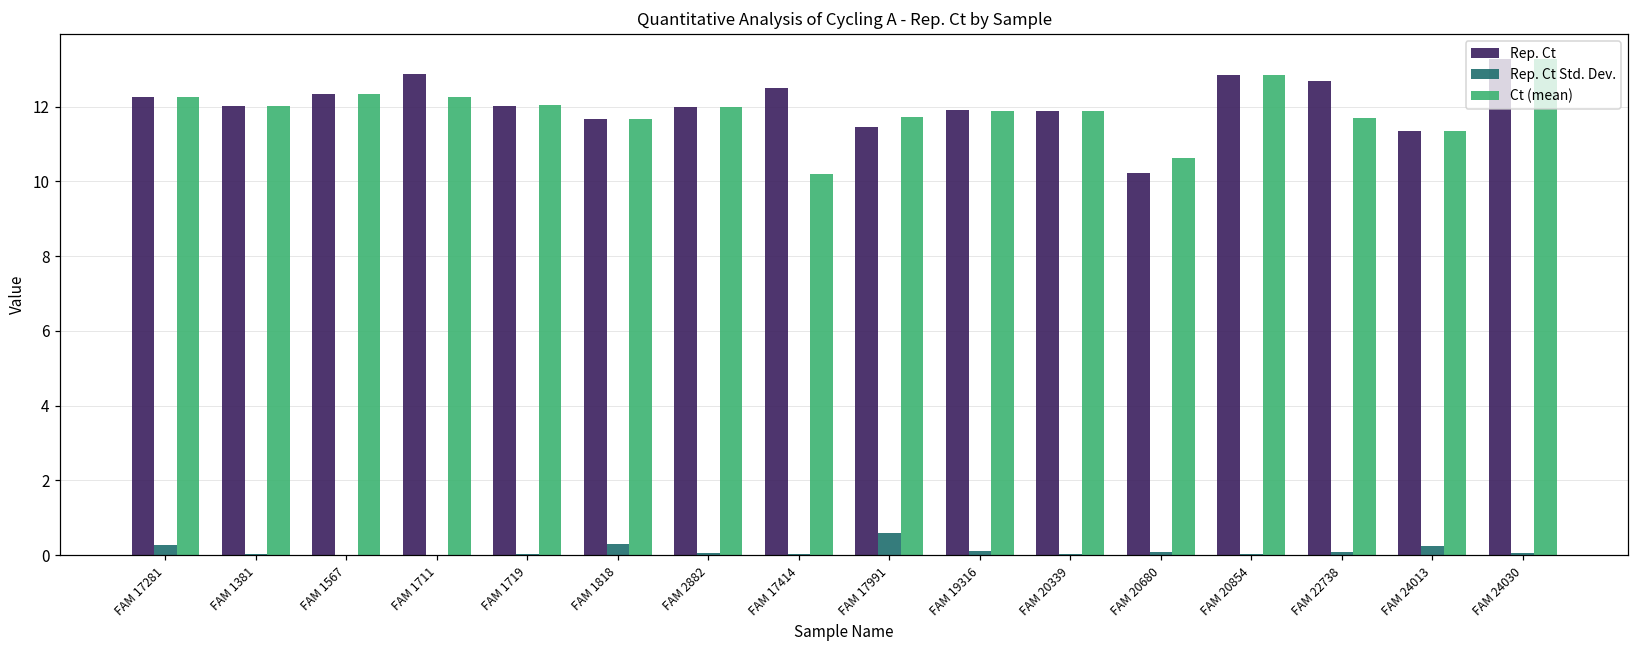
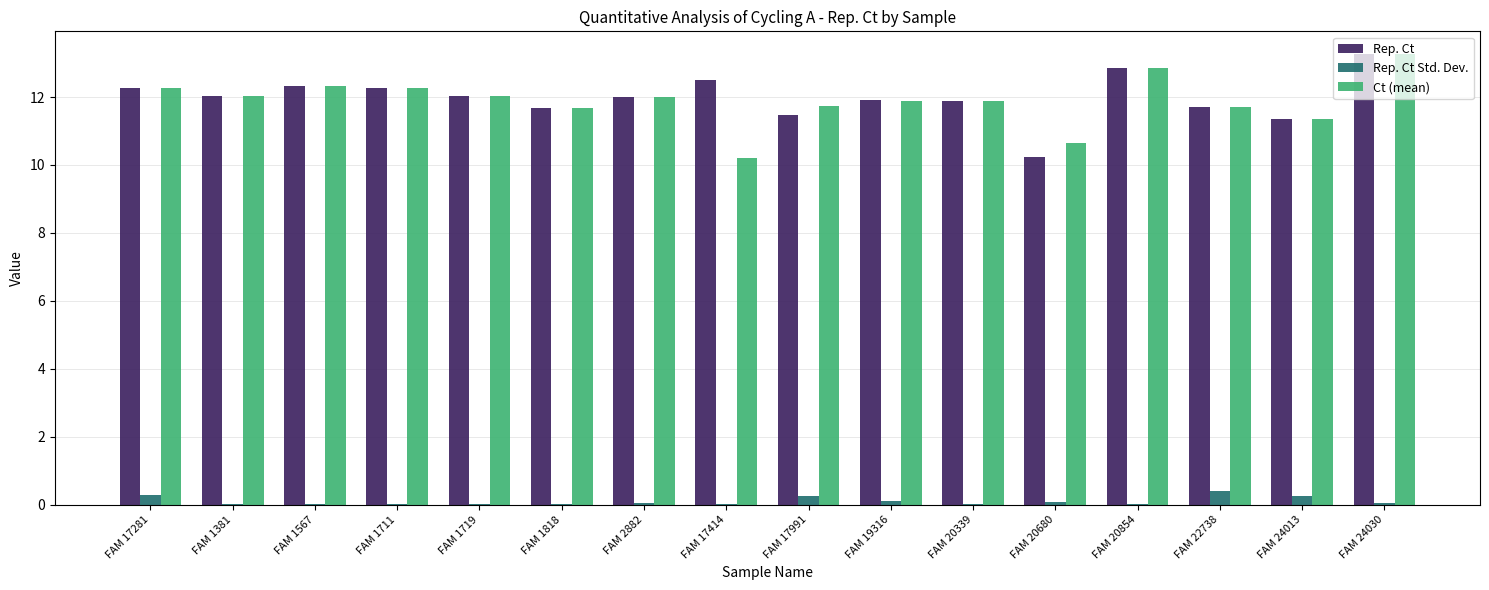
Rep. Ct, FAM 1711: 12.9 -> 12.3
Rep. Ct Std. Dev., FAM 1818: 0.3 -> 0.0
Rep. Ct Std. Dev., FAM 17991: 0.6 -> 0.3
Rep. Ct, FAM 22738: 12.7 -> 11.7
Rep. Ct Std. Dev., FAM 22738: 0.1 -> 0.4
